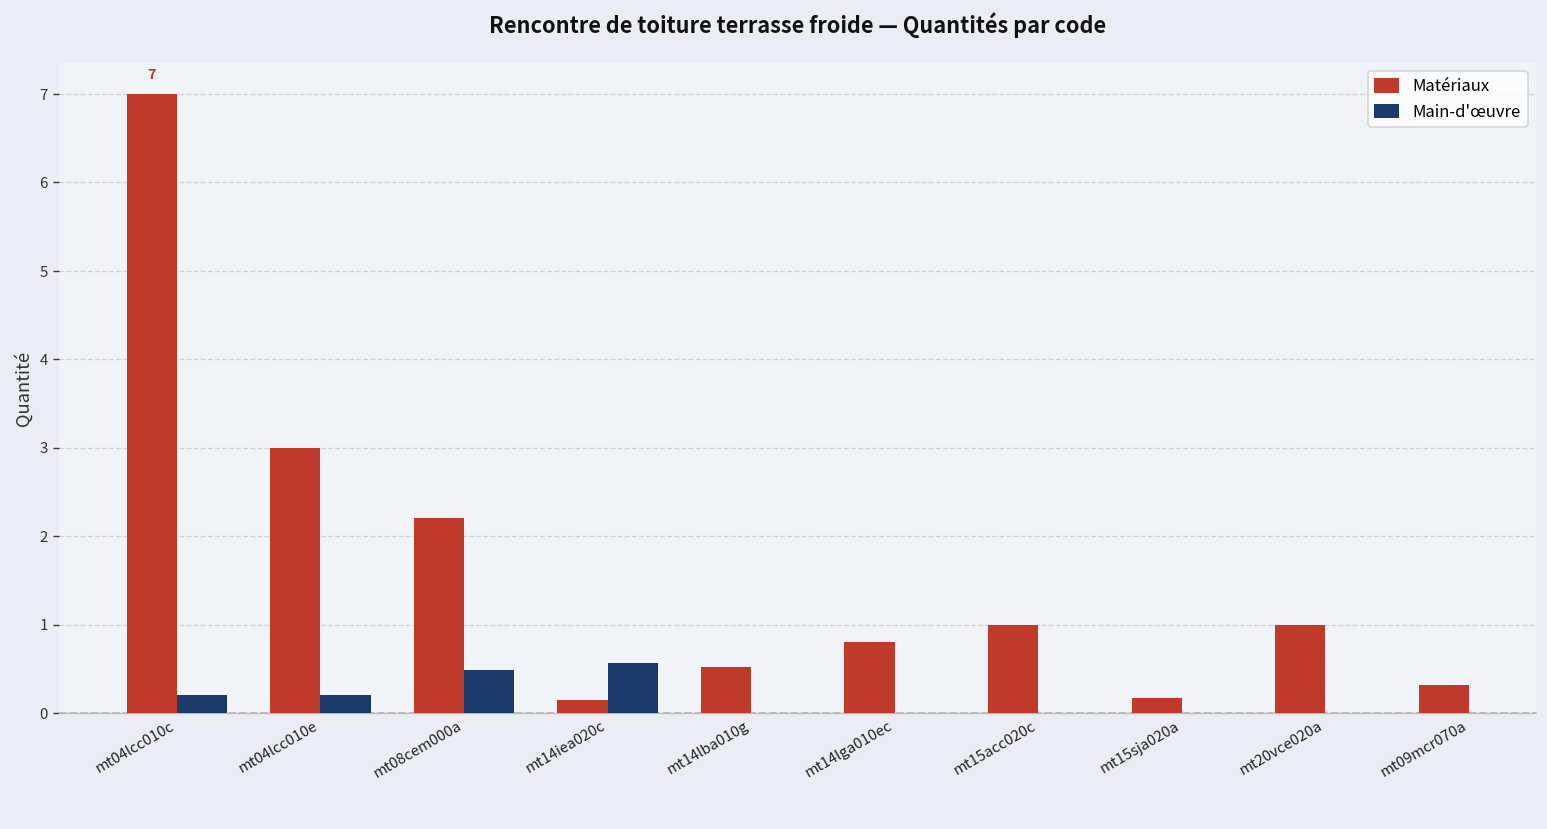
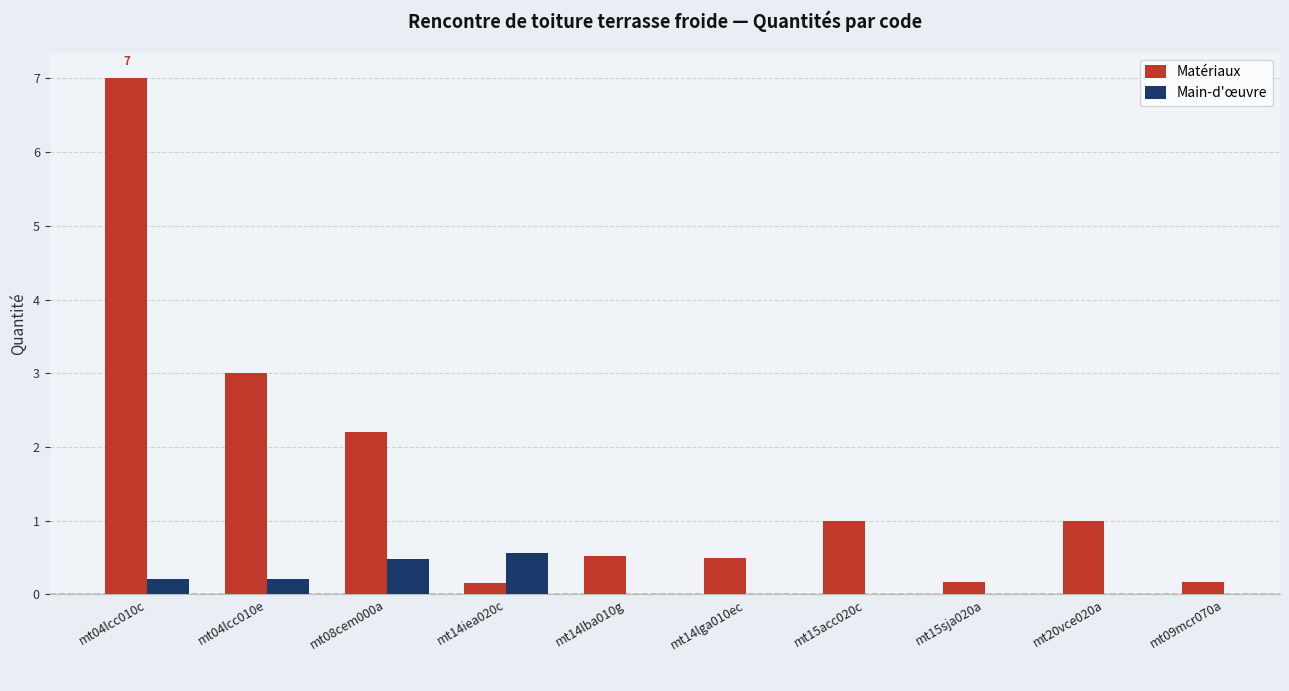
Matériaux, mt14lga010ec: 0.8 -> 0.5
Matériaux, mt09mcr070a: 0.3 -> 0.2
